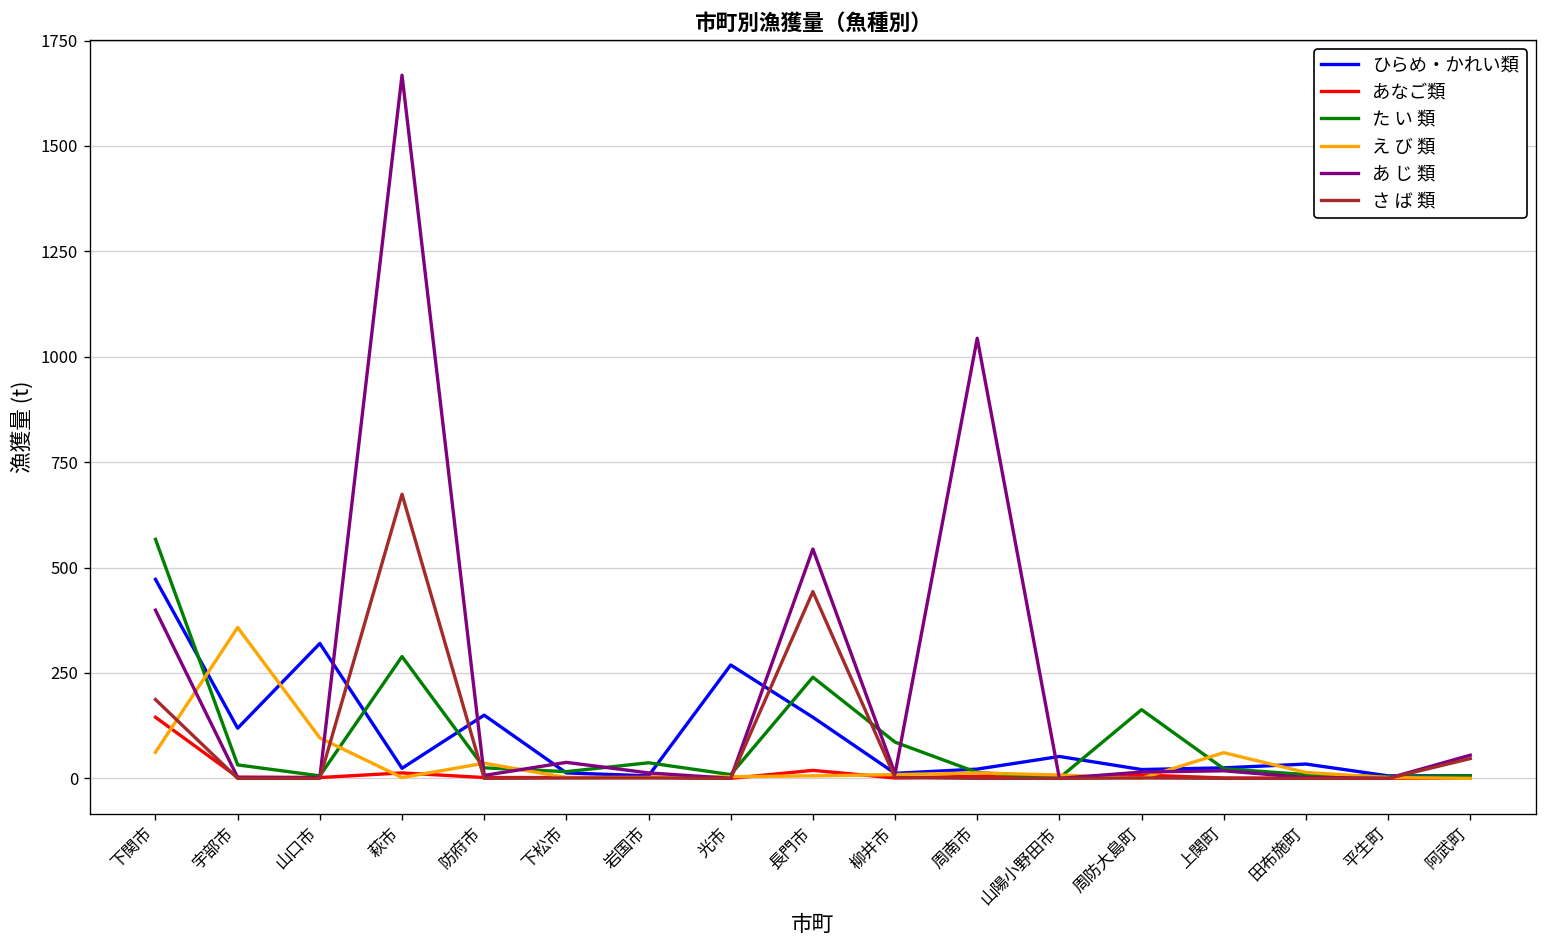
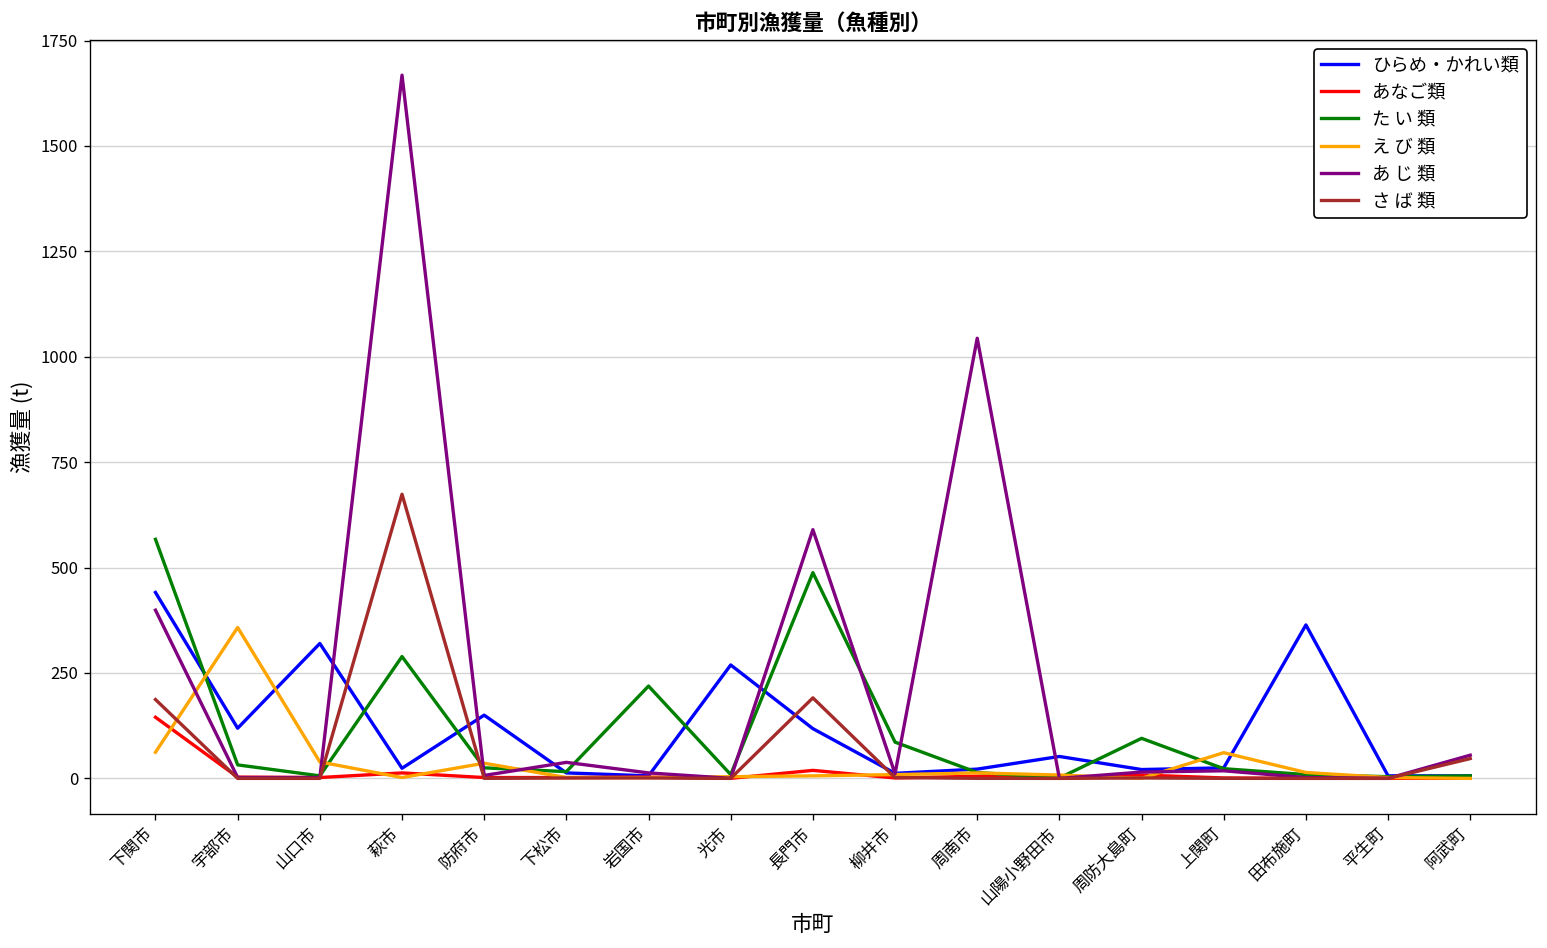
ひらめ・かれい類, 下関市: 470 -> 440
え び 類, 山口市: 100 -> 40
た い 類, 岩国市: 40 -> 220
ひらめ・かれい類, 長門市: 150 -> 120
た い 類, 長門市: 240 -> 490
あ じ 類, 長門市: 540 -> 590
さ ば 類, 長門市: 440 -> 190
た い 類, 周防大島町: 160 -> 100
ひらめ・かれい類, 田布施町: 30 -> 360
